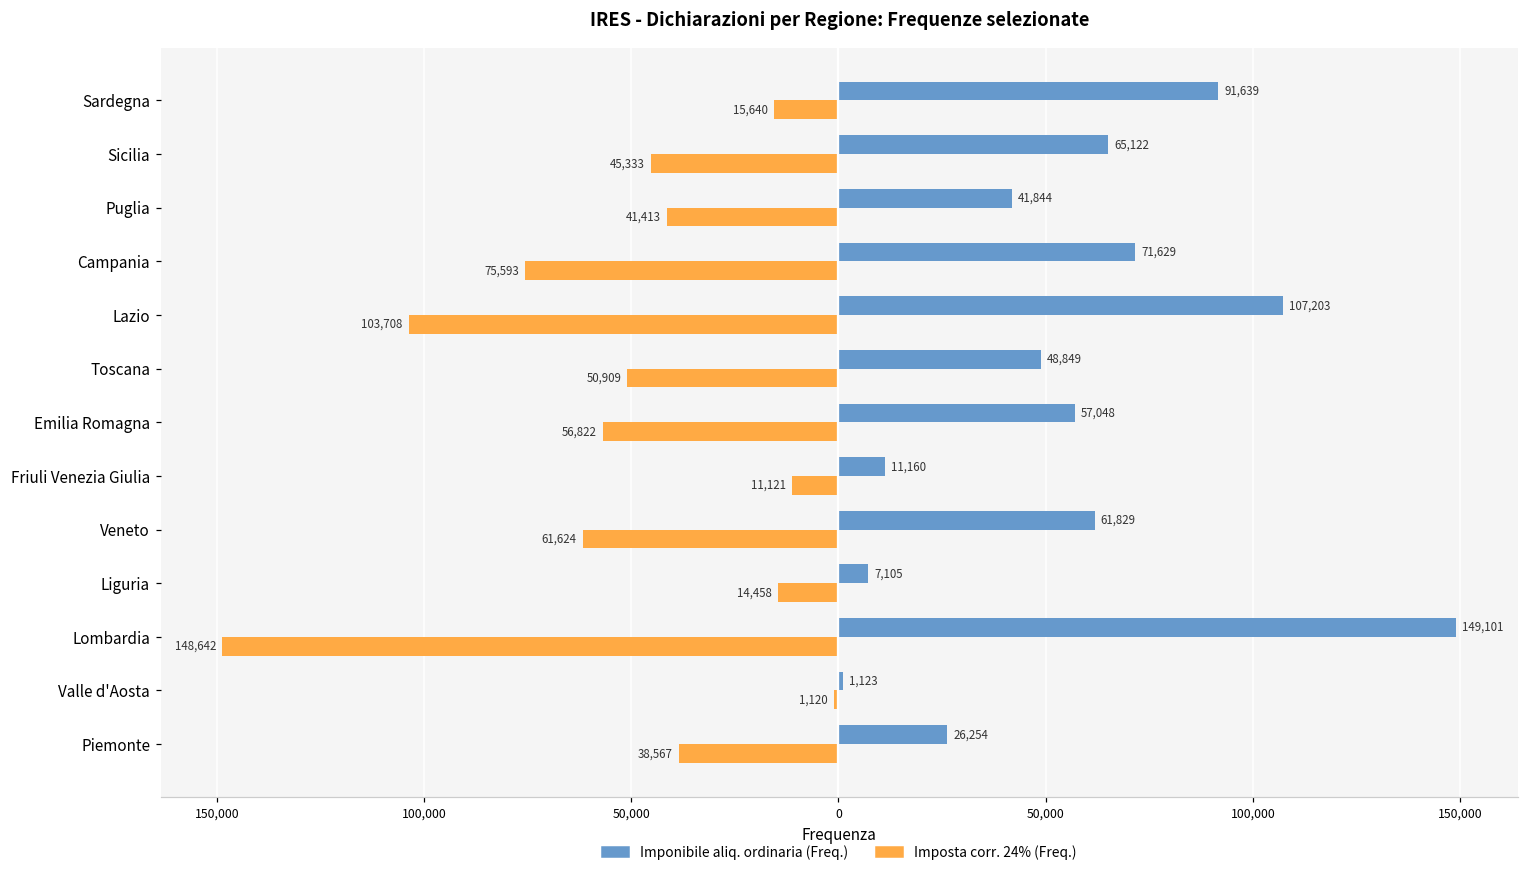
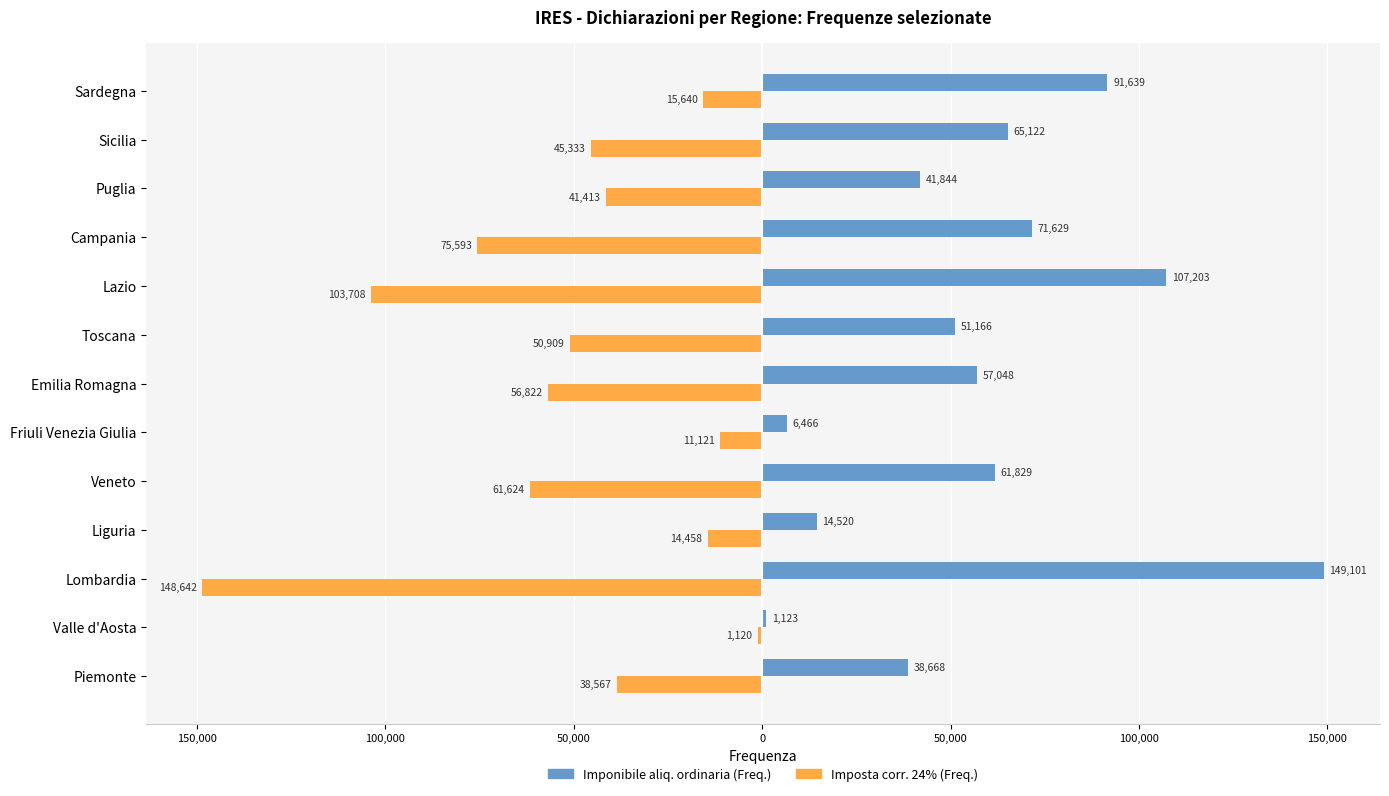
Imponibile aliq. ordinaria (Freq.), Toscana: 48,849 -> 51,166
Imponibile aliq. ordinaria (Freq.), Friuli Venezia Giulia: 11,160 -> 6,466
Imponibile aliq. ordinaria (Freq.), Liguria: 7,105 -> 14,520
Imponibile aliq. ordinaria (Freq.), Piemonte: 26,254 -> 38,668
